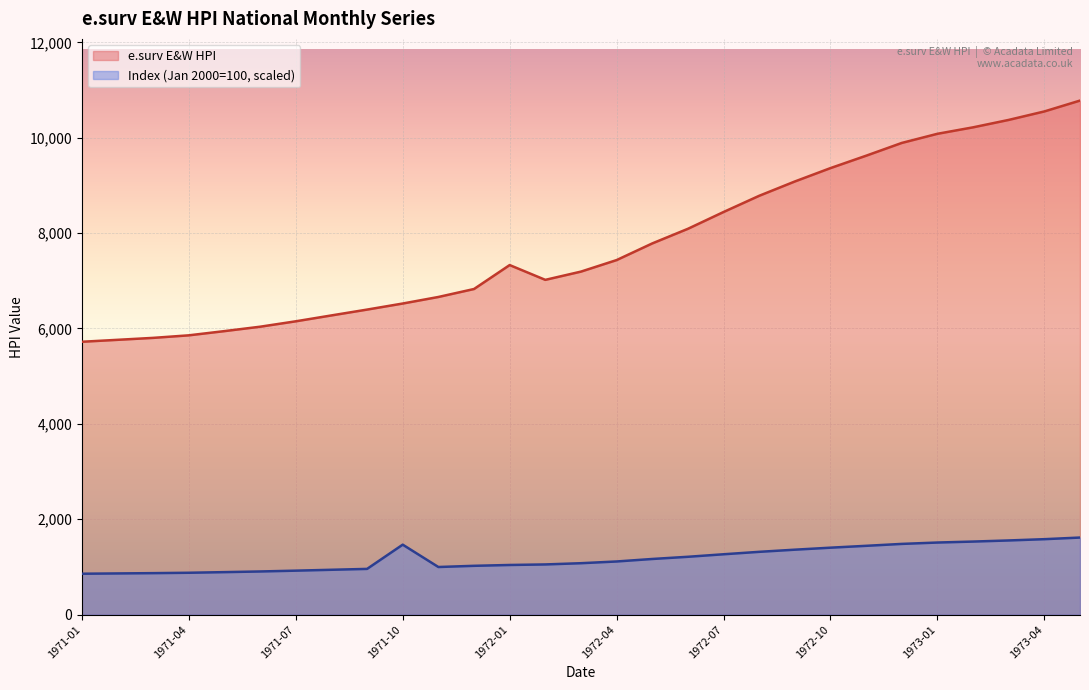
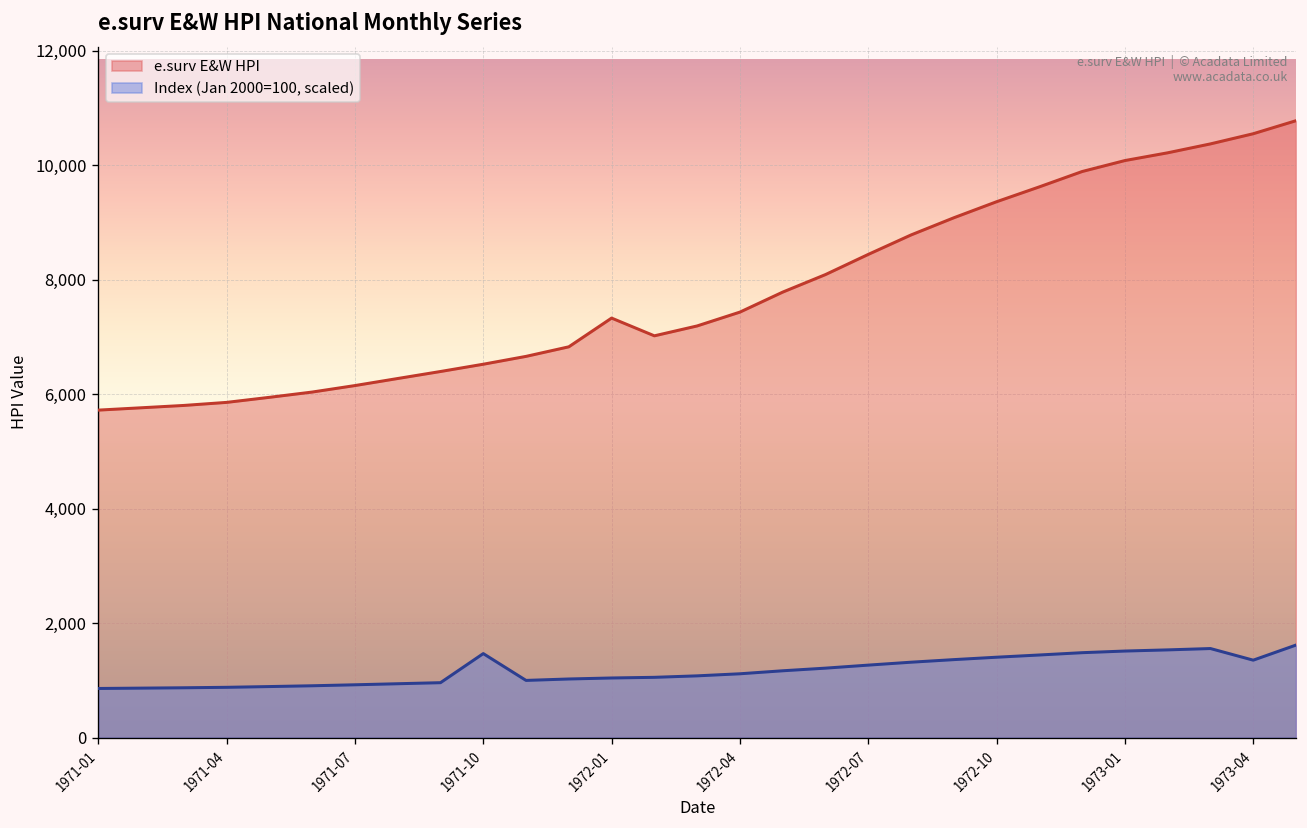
Index (Jan 2000=100, scaled), 1973-04: 1,600 -> 1,400
